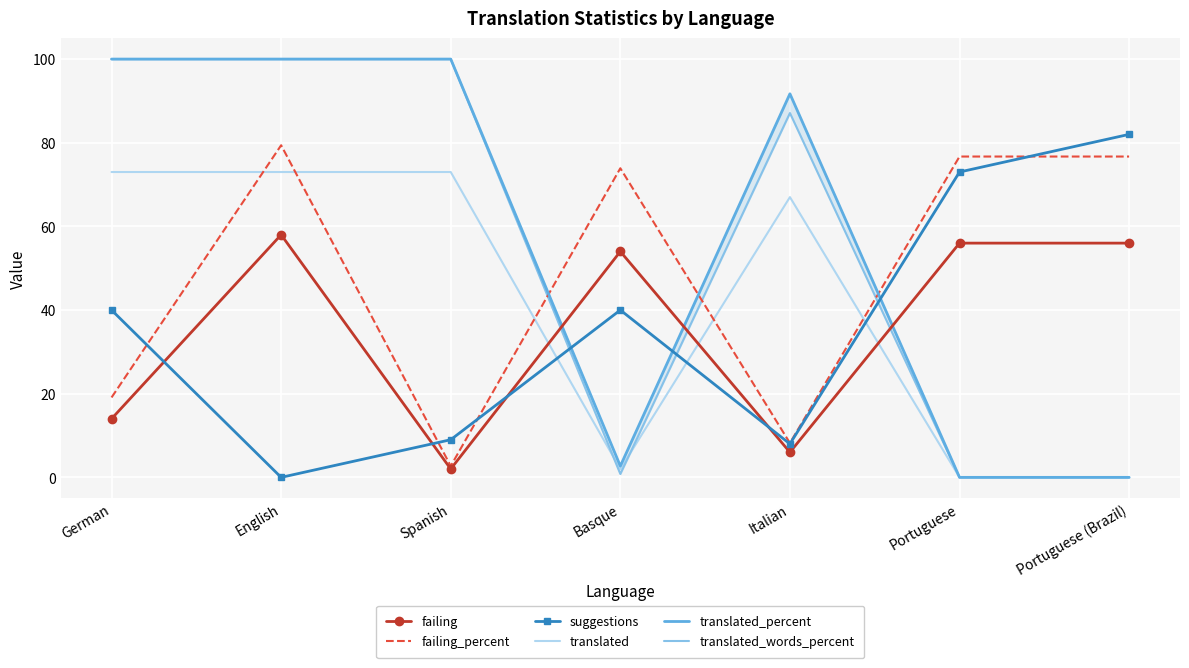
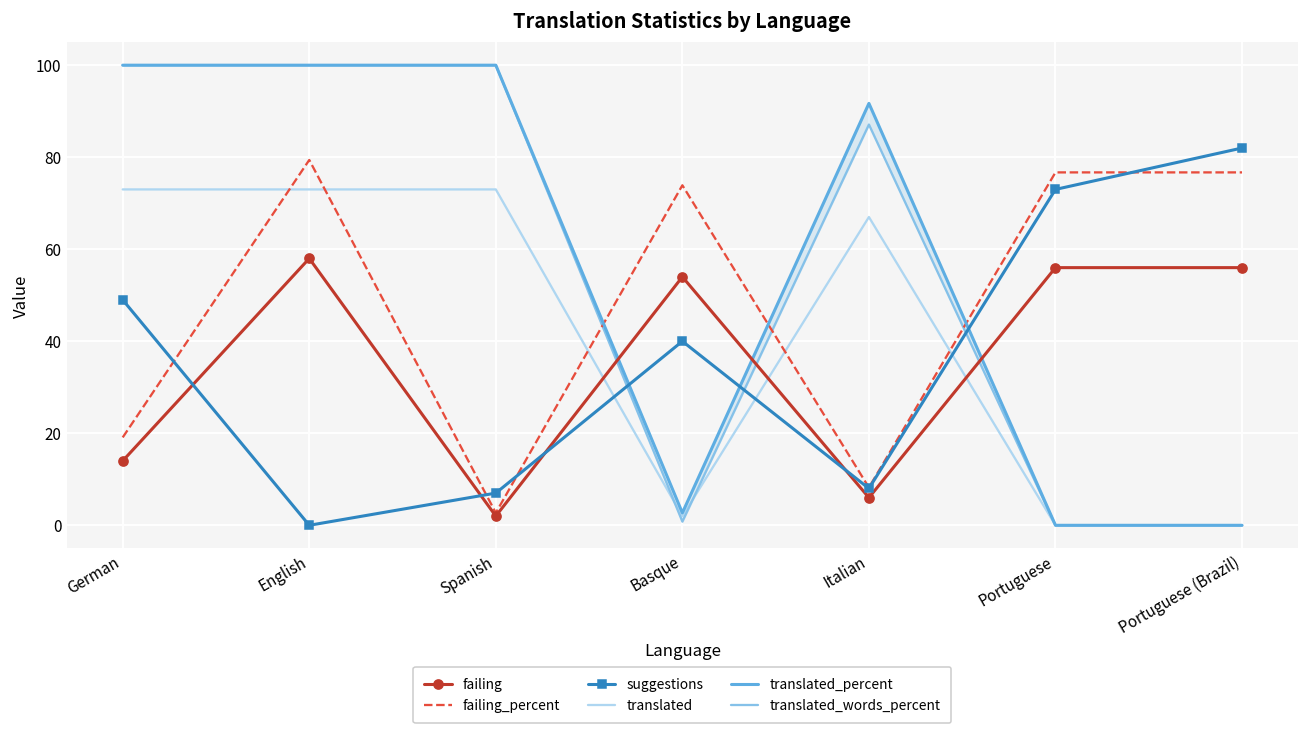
suggestions, German: 40 -> 49
suggestions, Spanish: 9 -> 7
